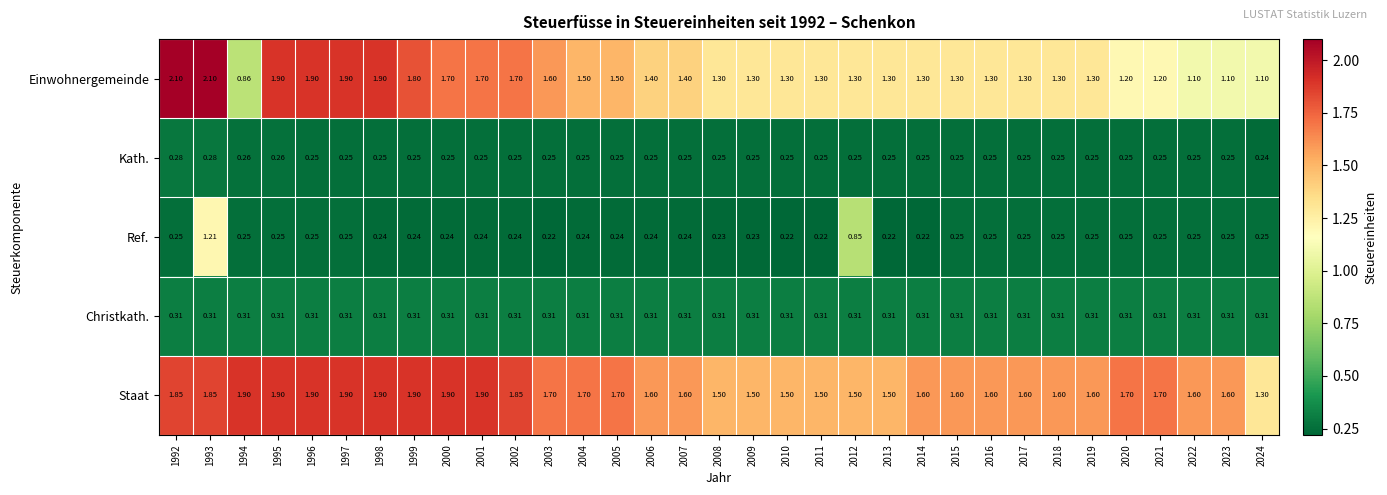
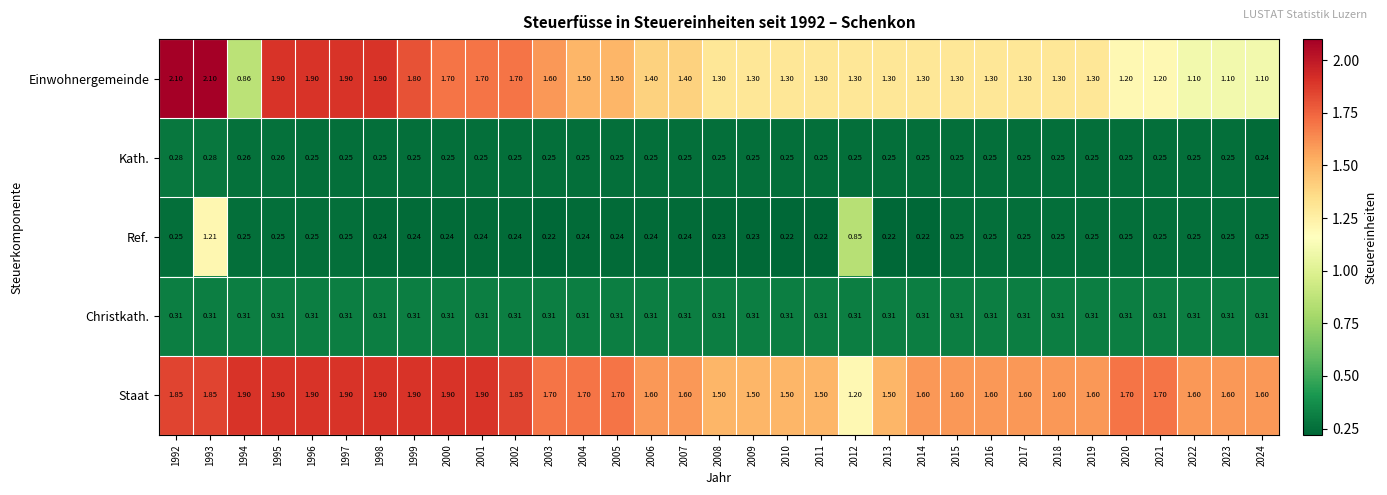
Staat, 2012: 1.50 -> 1.20
Staat, 2024: 1.30 -> 1.60
